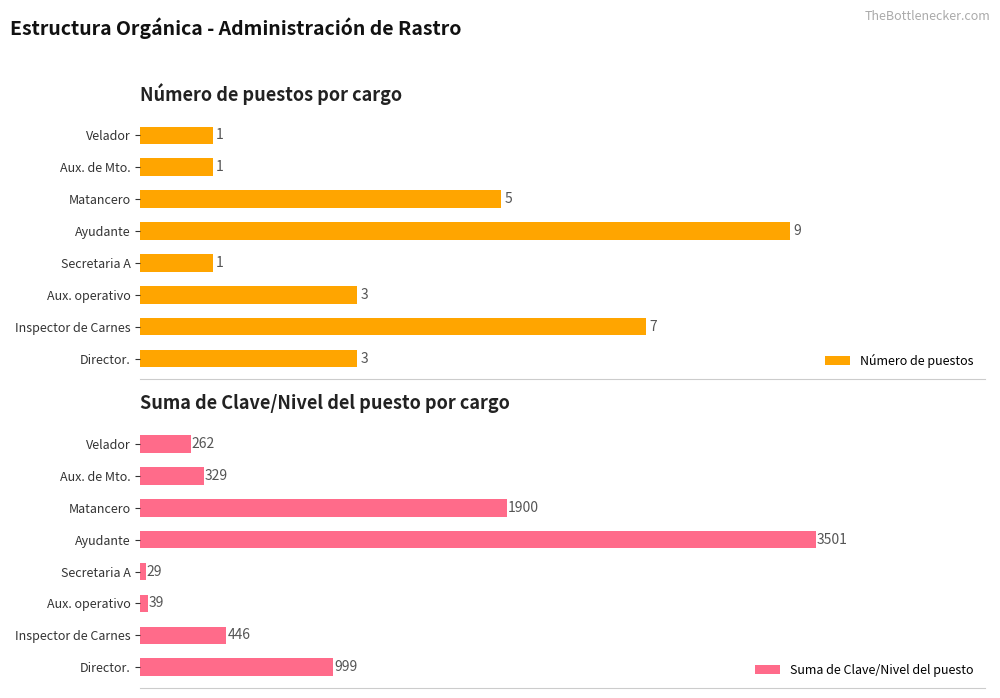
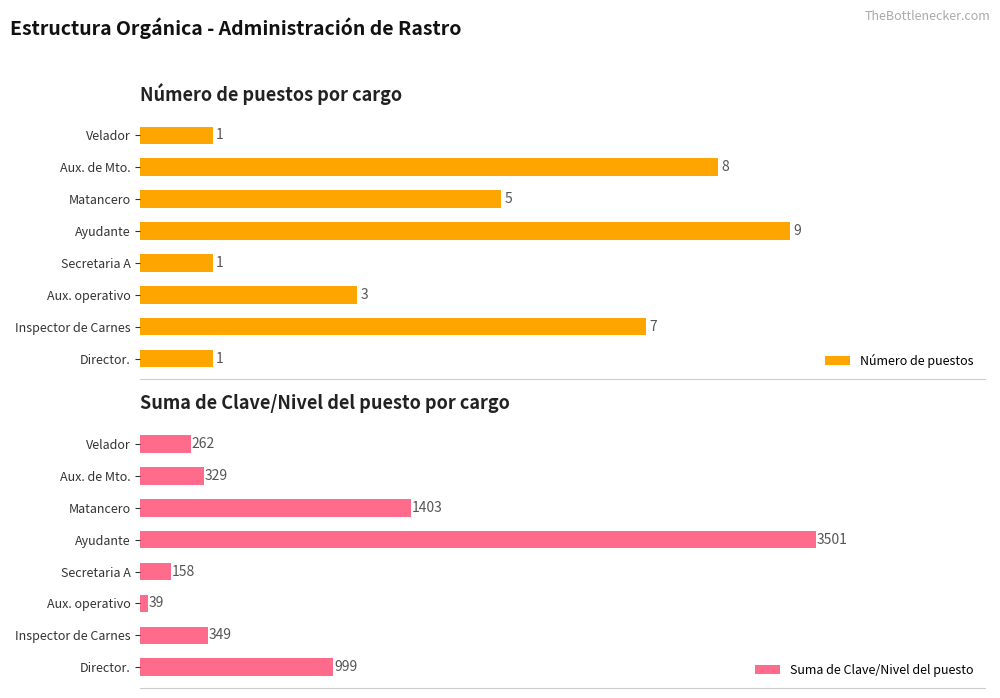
Número de puestos por cargo, Aux. de Mto.: 1 -> 8
Número de puestos por cargo, Director.: 3 -> 1
Suma de Clave/Nivel del puesto por cargo, Matancero: 1900 -> 1403
Suma de Clave/Nivel del puesto por cargo, Secretaria A: 29 -> 158
Suma de Clave/Nivel del puesto por cargo, Inspector de Carnes: 446 -> 349
